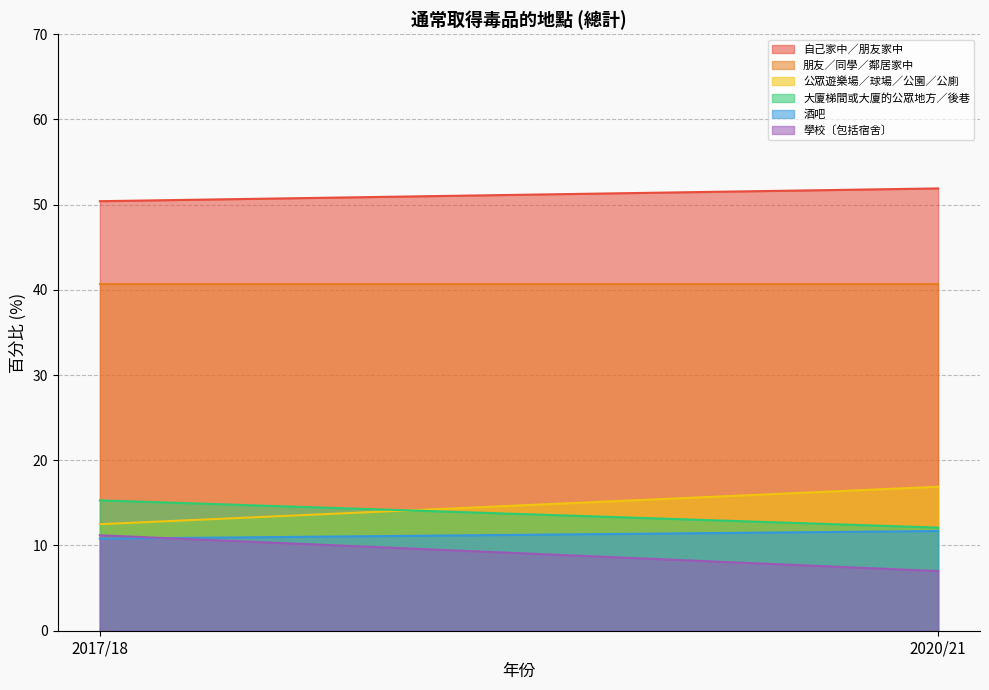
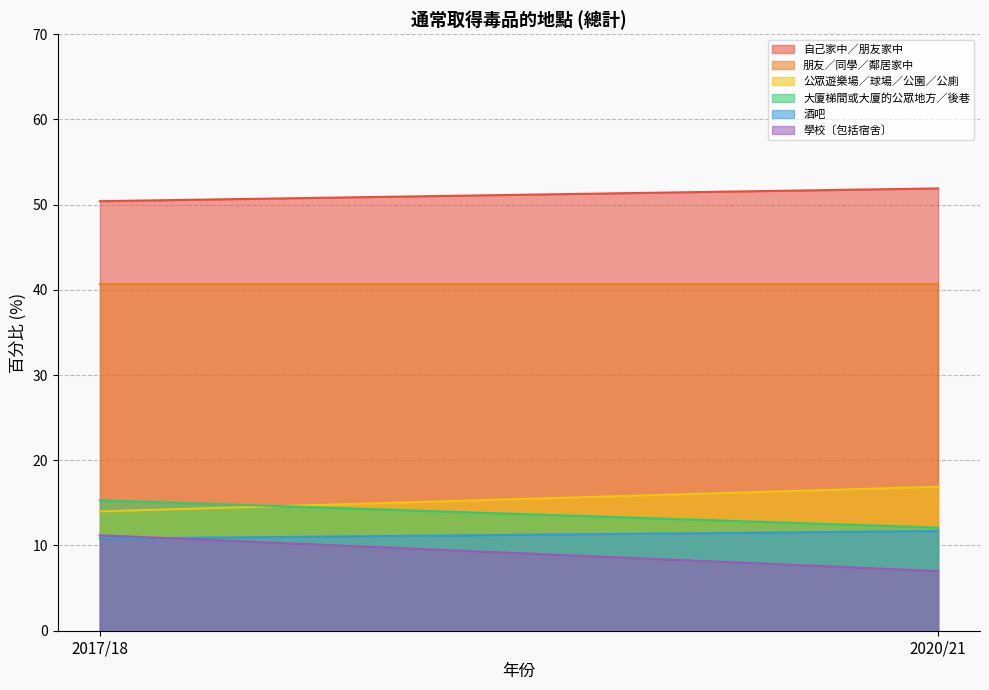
公眾遊樂場／球場／公園／公廁, 2017/18: 13 -> 14
